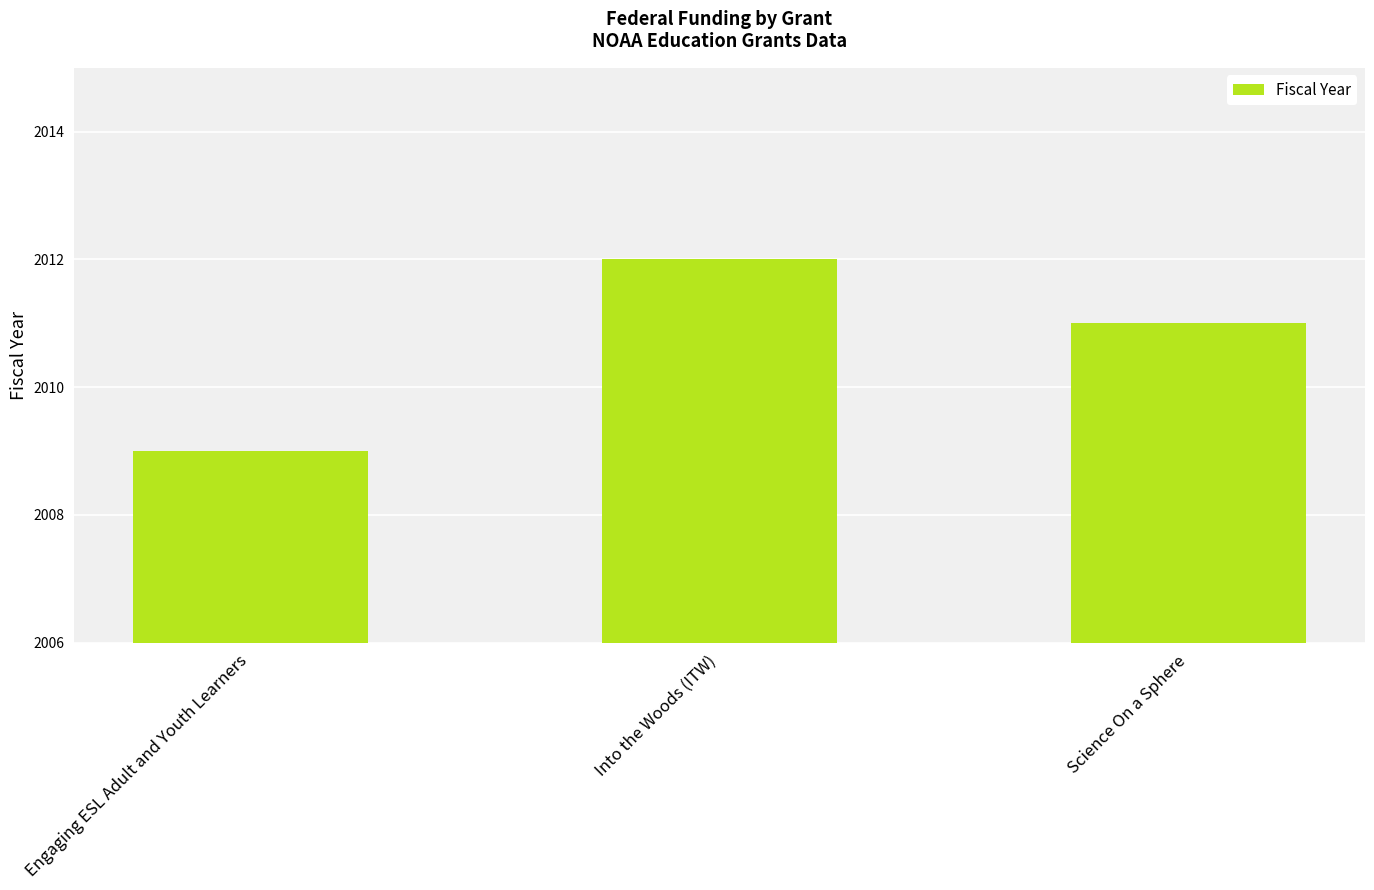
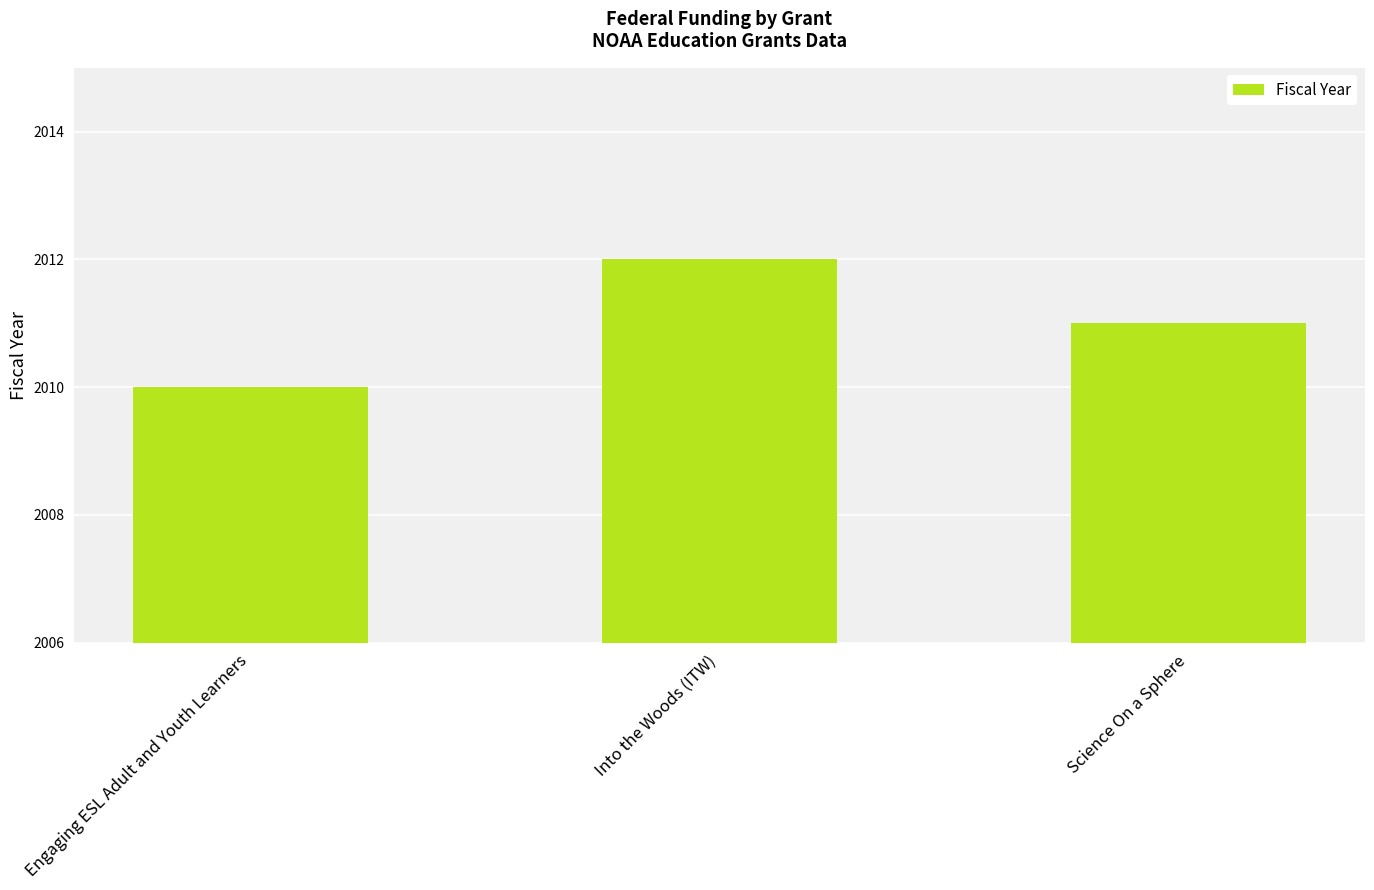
Engaging ESL Adult and Youth Learners: 2009 -> 2010
